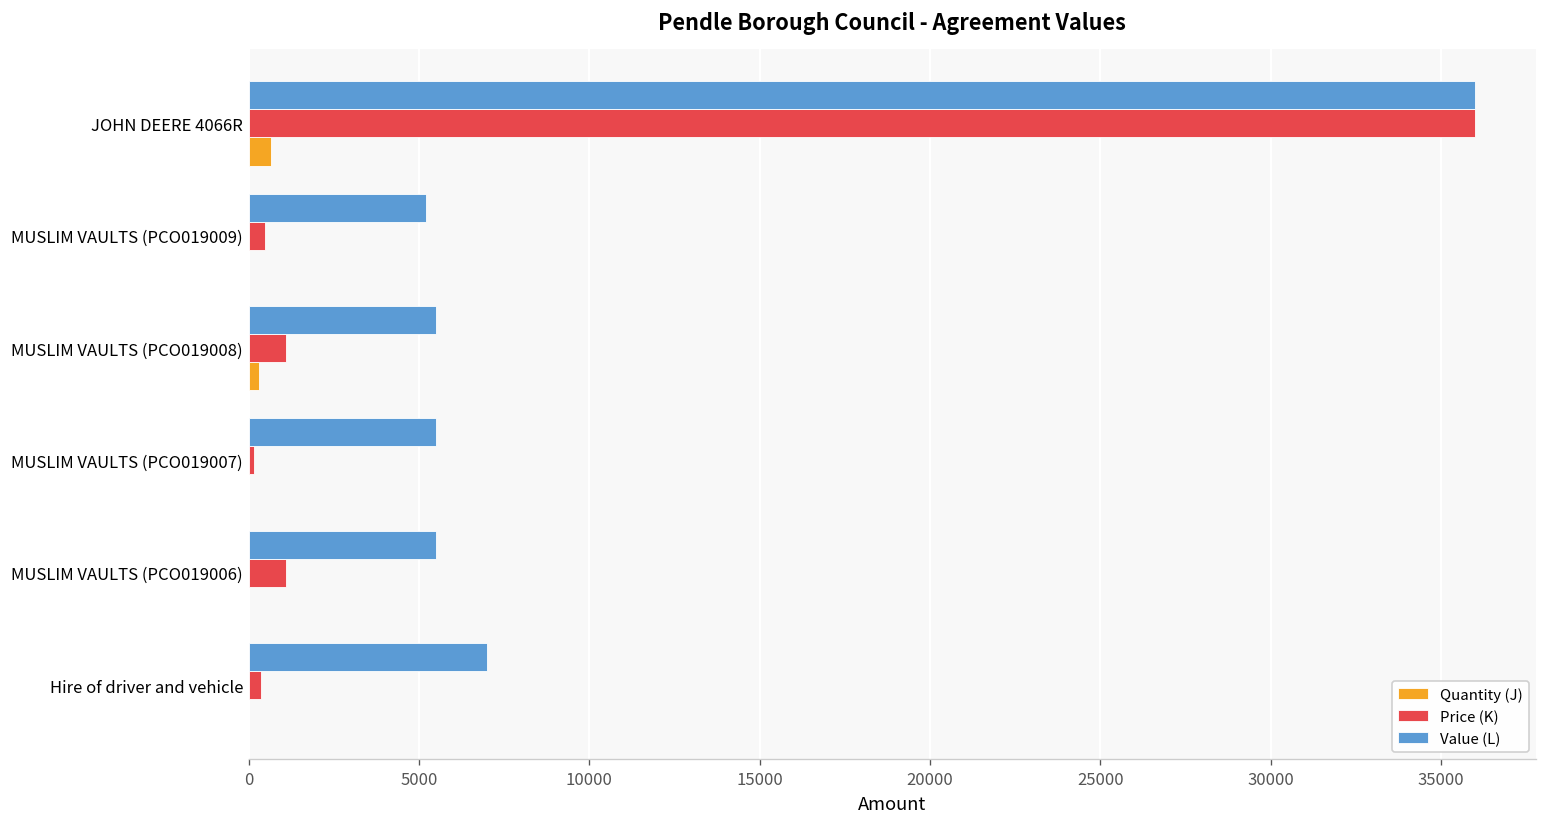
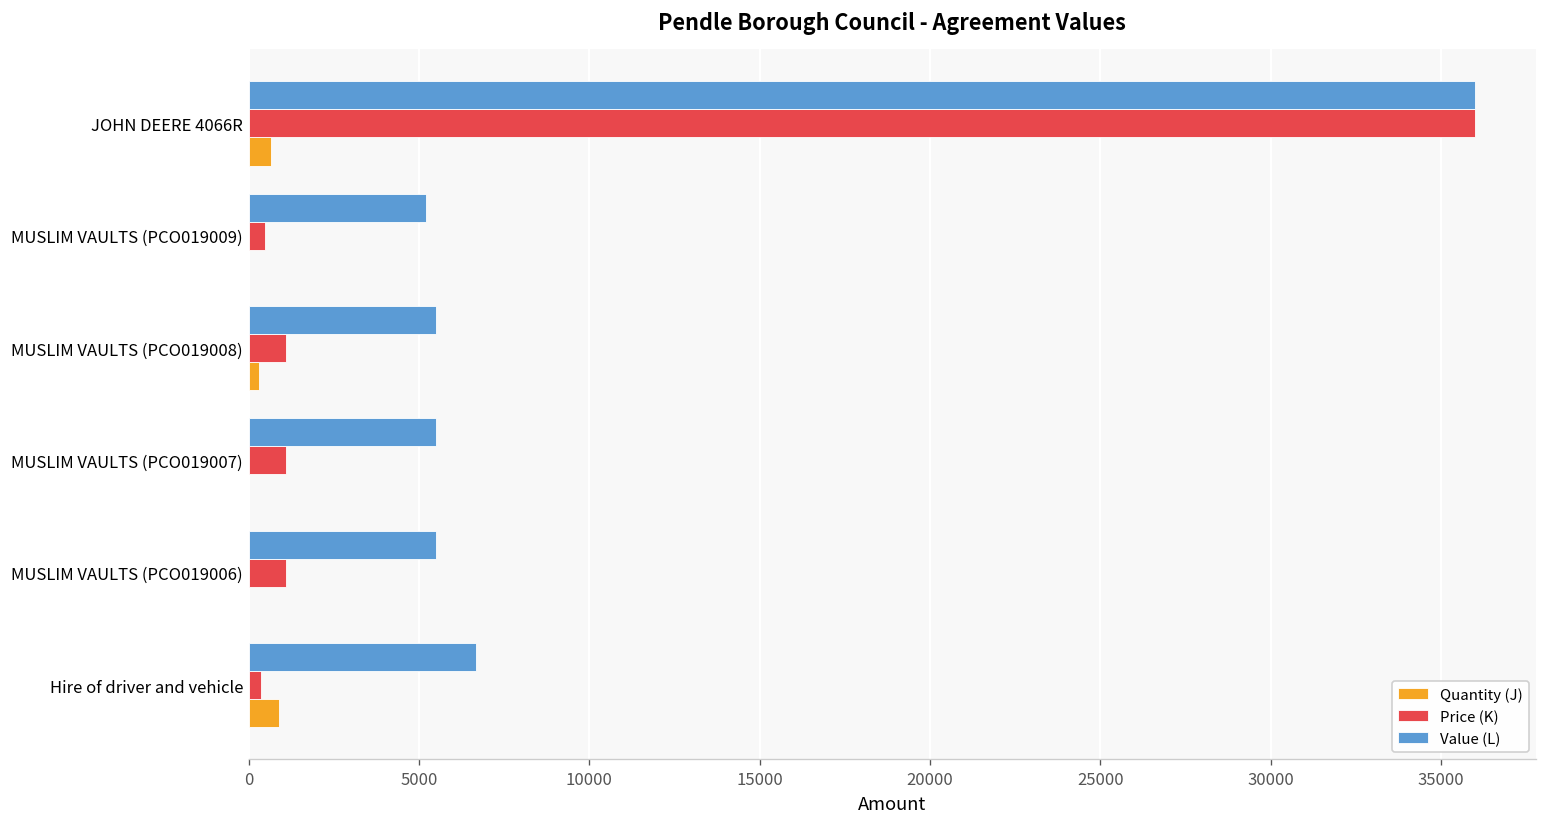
Price (K), MUSLIM VAULTS (PCO019007): 200 -> 1100
Value (L), Hire of driver and vehicle: 7000 -> 6700
Quantity (J), Hire of driver and vehicle: 0 -> 900
